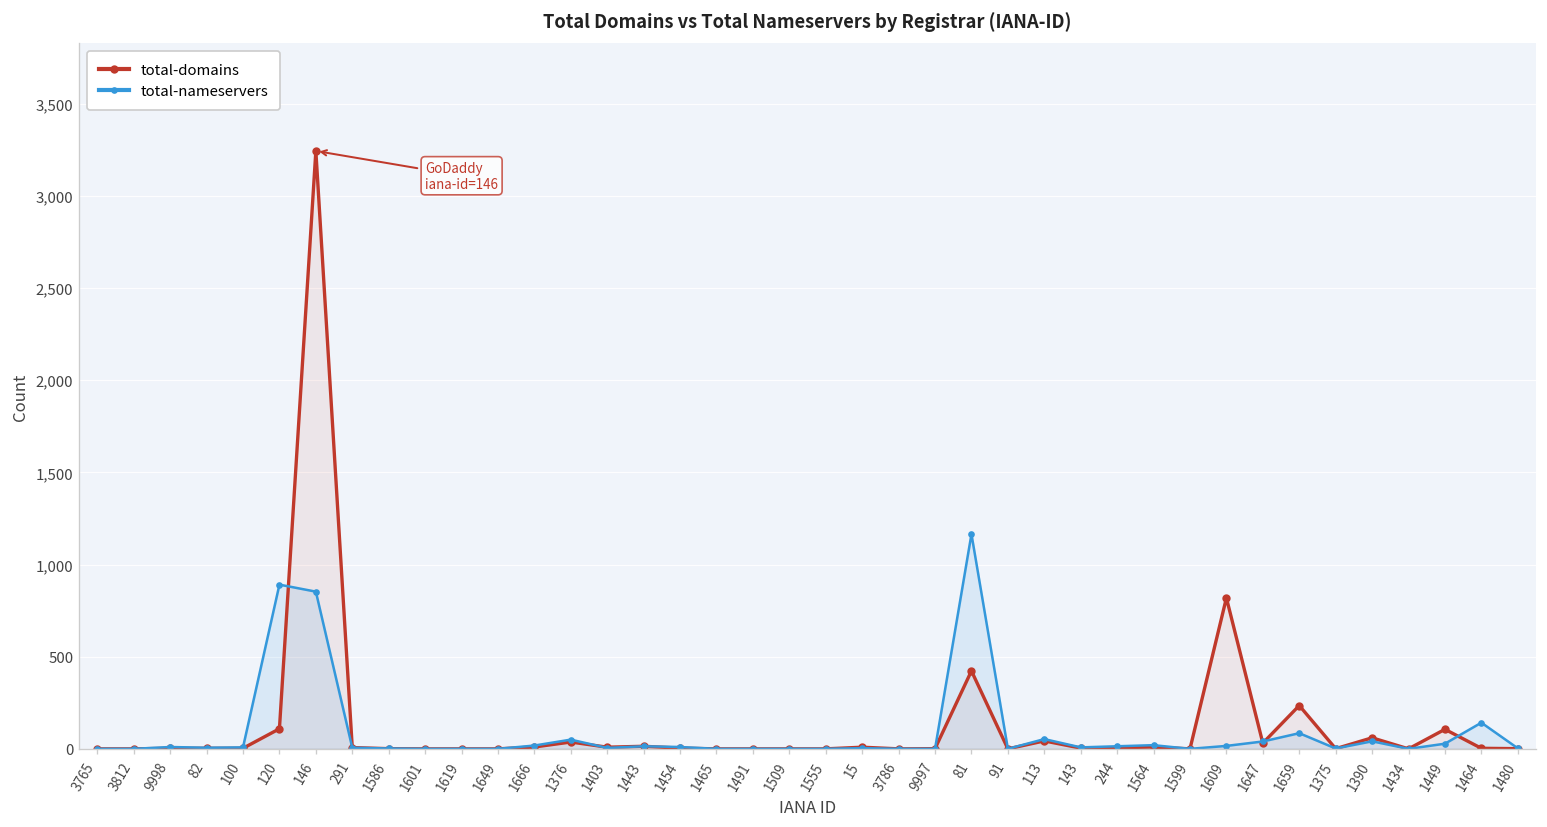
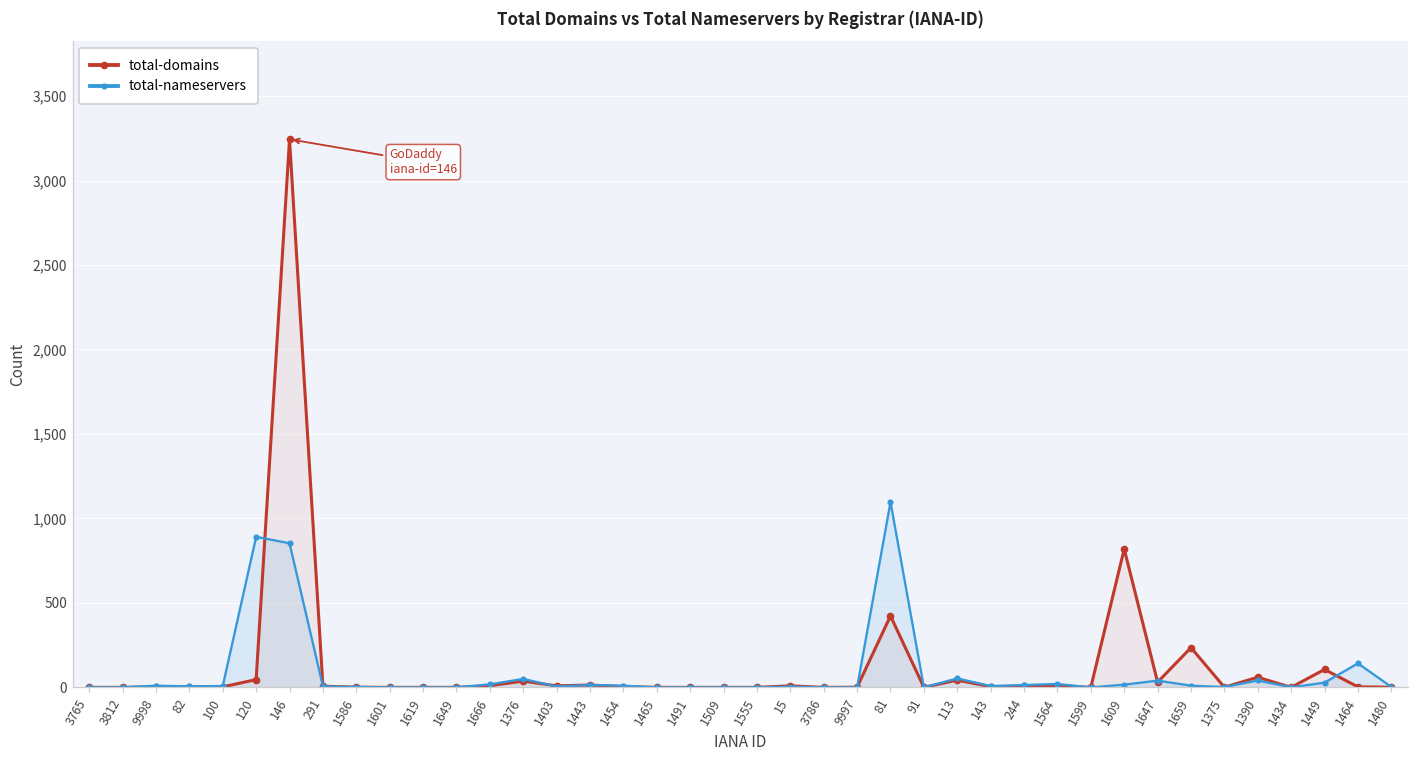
total-domains, 120: 110 -> 50
total-nameservers, 81: 1,170 -> 1,100
total-nameservers, 1659: 90 -> 10
